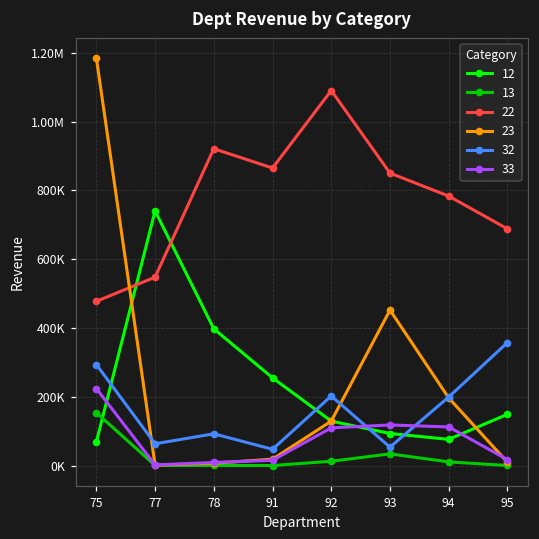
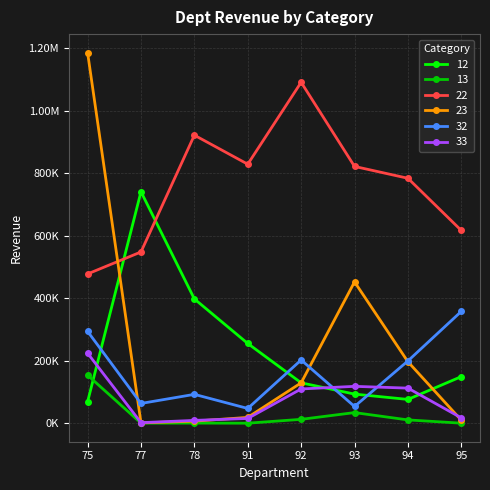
22, 91: 870000 -> 830000
22, 93: 850000 -> 820000
22, 95: 690000 -> 620000
